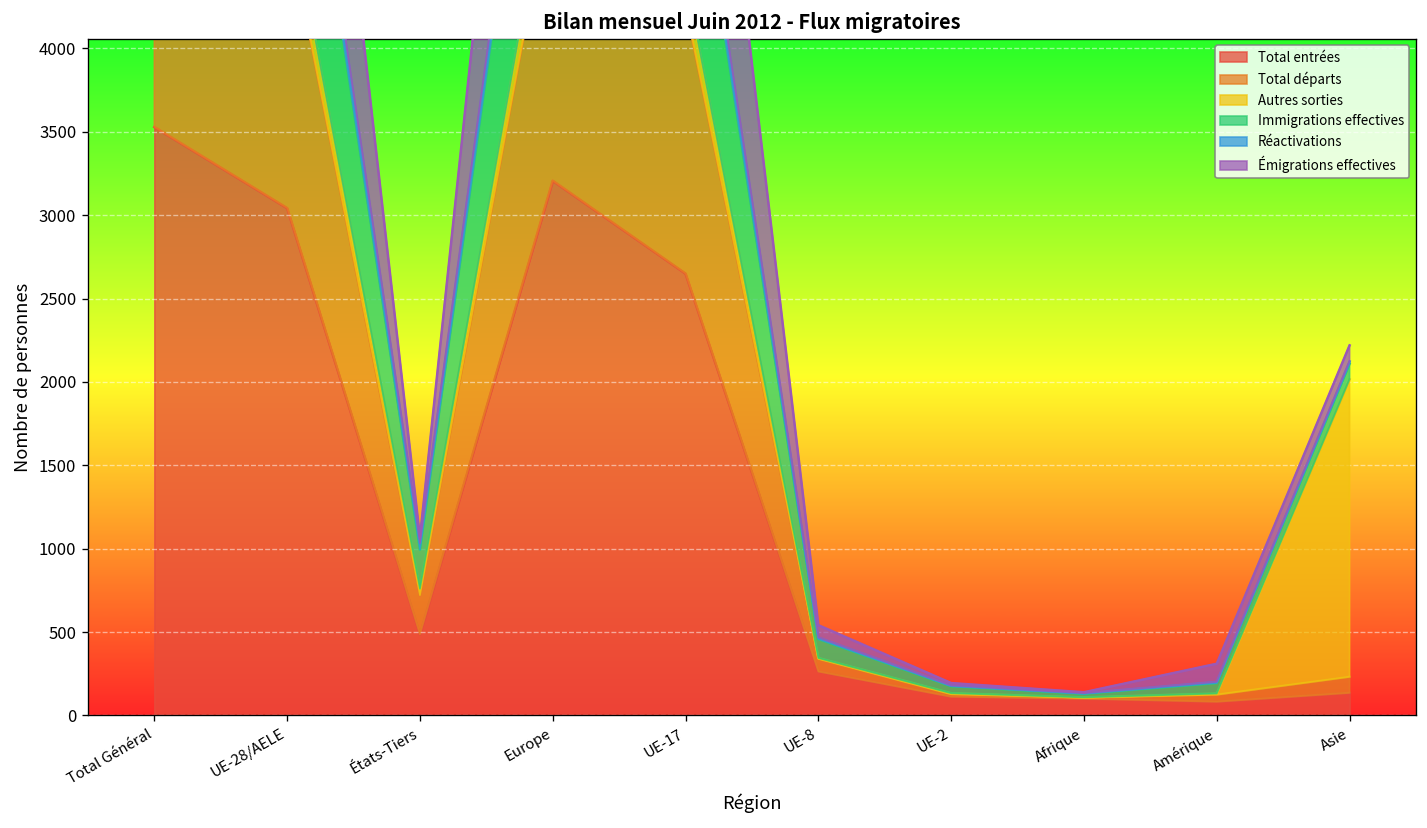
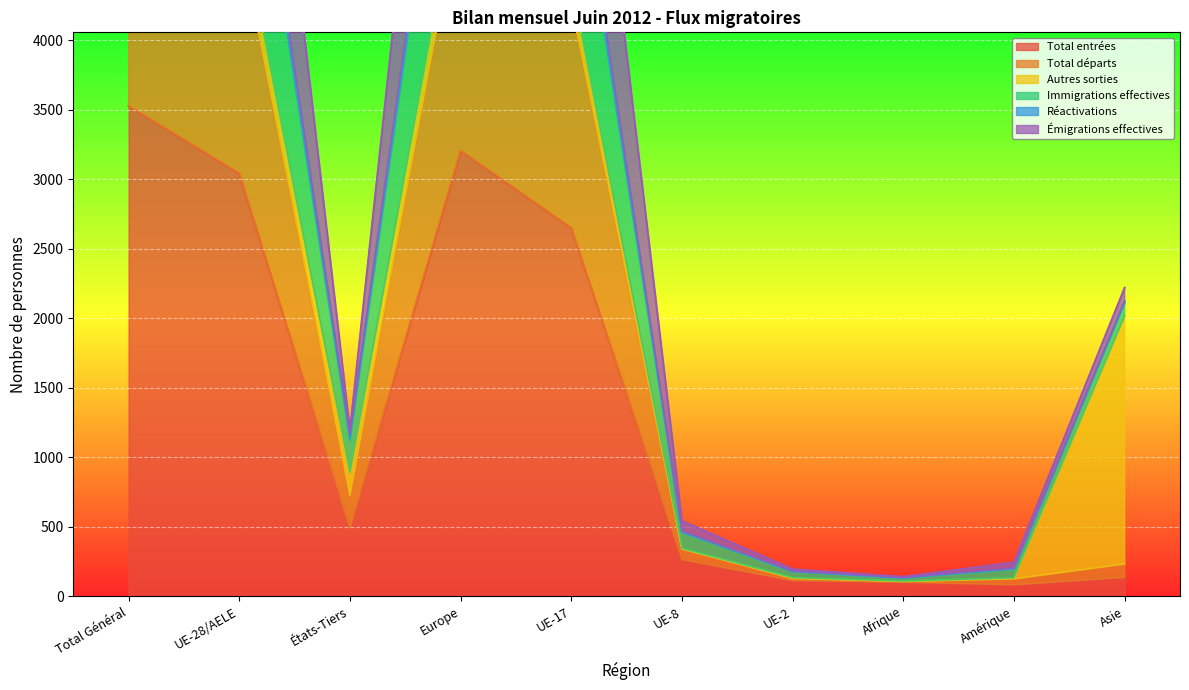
Autres sorties, États-Tiers: 40 -> 170
Émigrations effectives, Amérique: 110 -> 40
